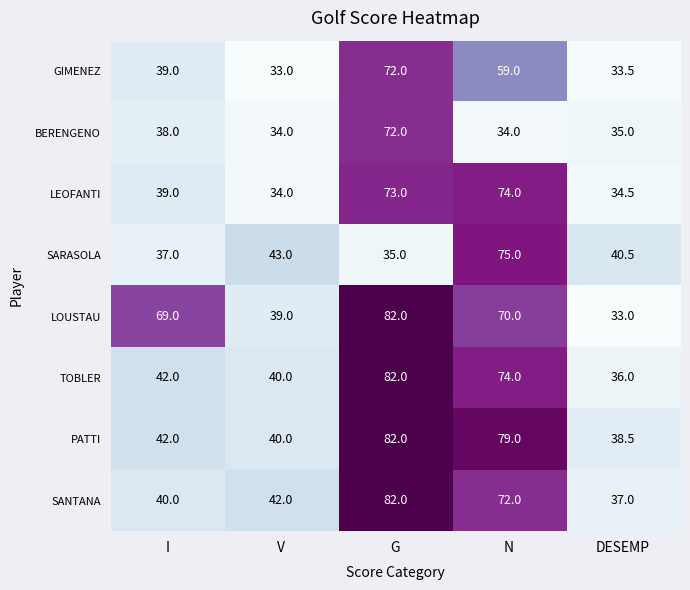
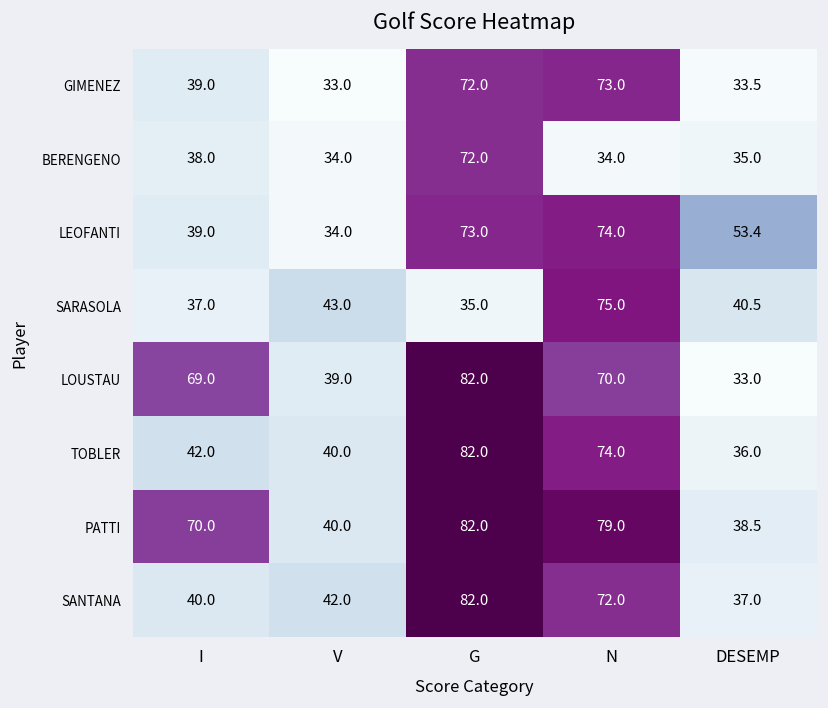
GIMENEZ, N: 59.0 -> 73.0
LEOFANTI, DESEMP: 34.5 -> 53.4
PATTI, I: 42.0 -> 70.0
